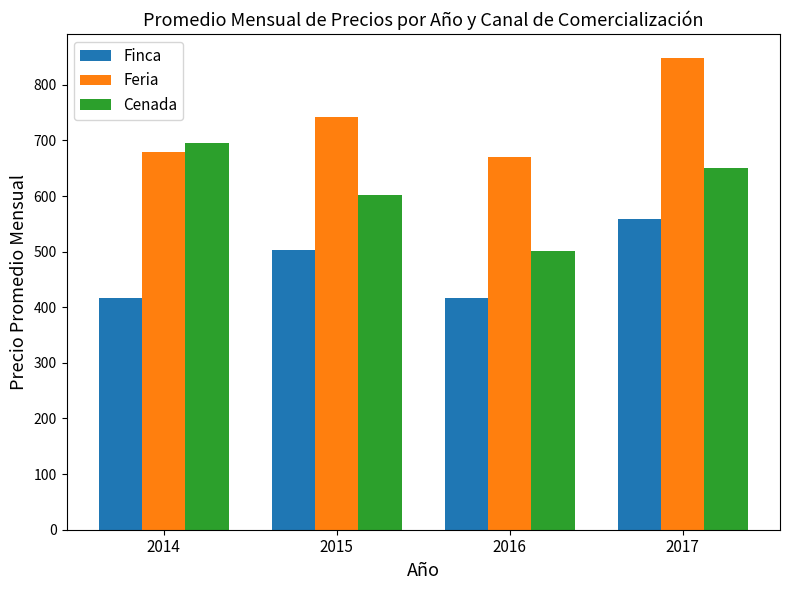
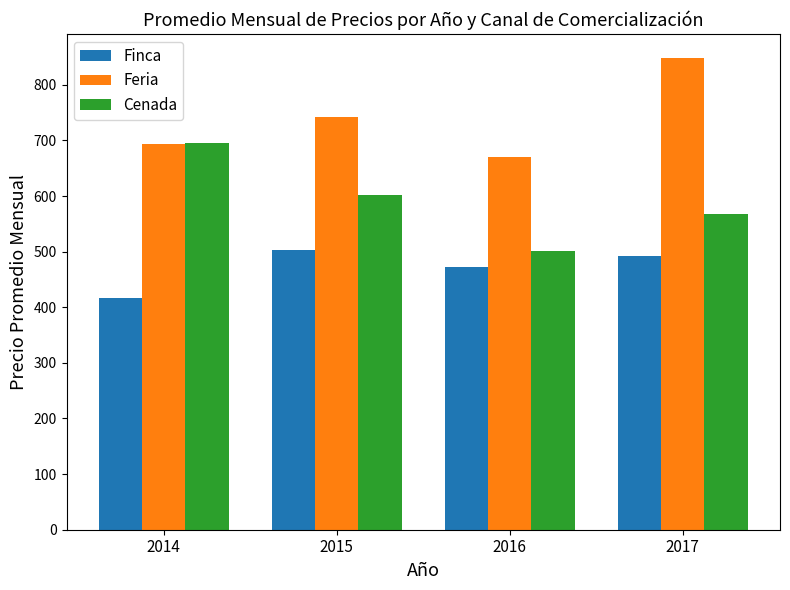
Feria, 2014: 680 -> 690
Finca, 2016: 420 -> 470
Finca, 2017: 560 -> 490
Cenada, 2017: 650 -> 570
